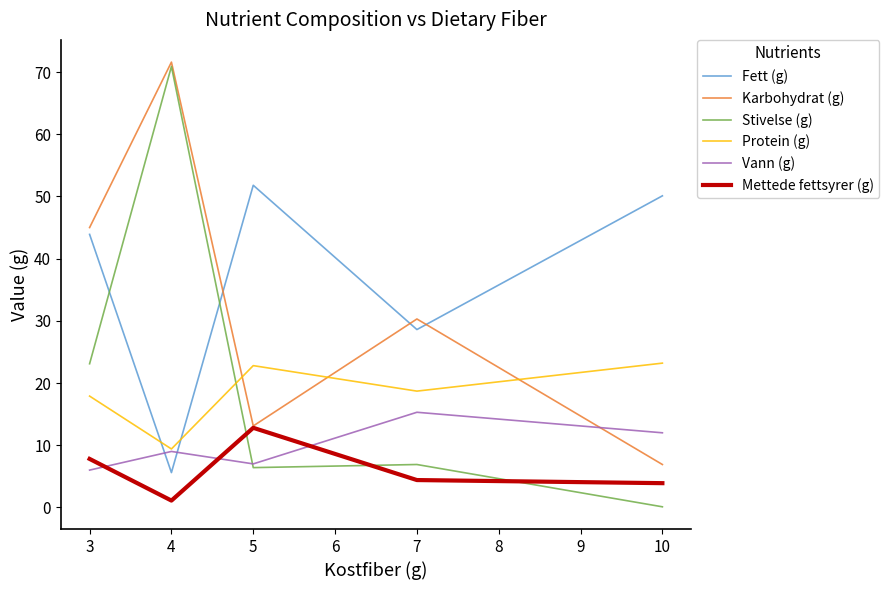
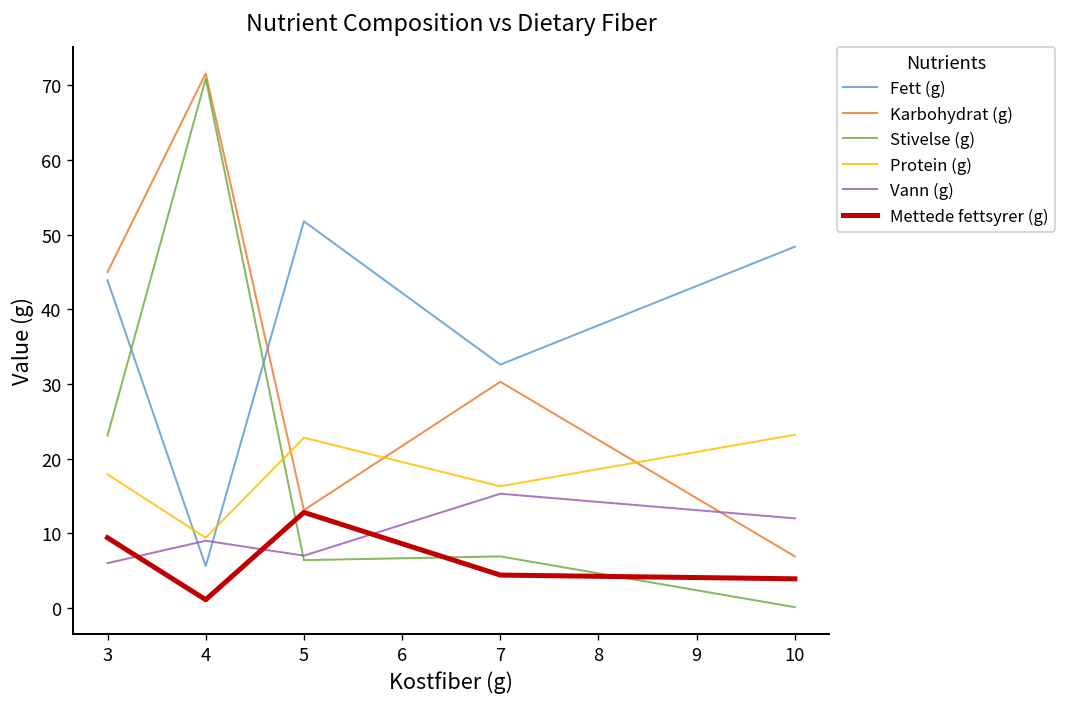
Mettede fettsyrer (g), 3: 8 -> 9
Fett (g), 7: 29 -> 33
Protein (g), 7: 19 -> 16
Fett (g), 10: 50 -> 48
